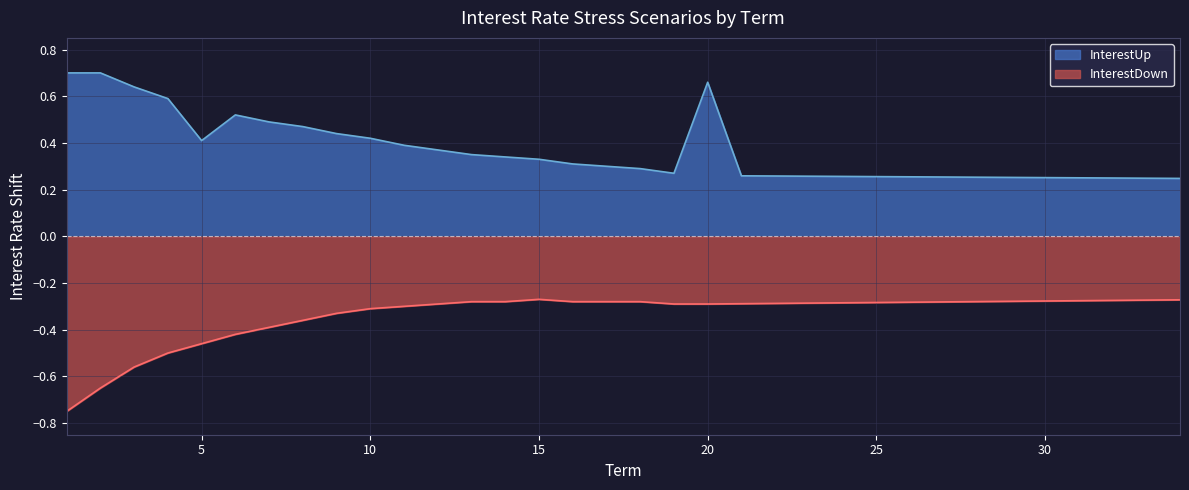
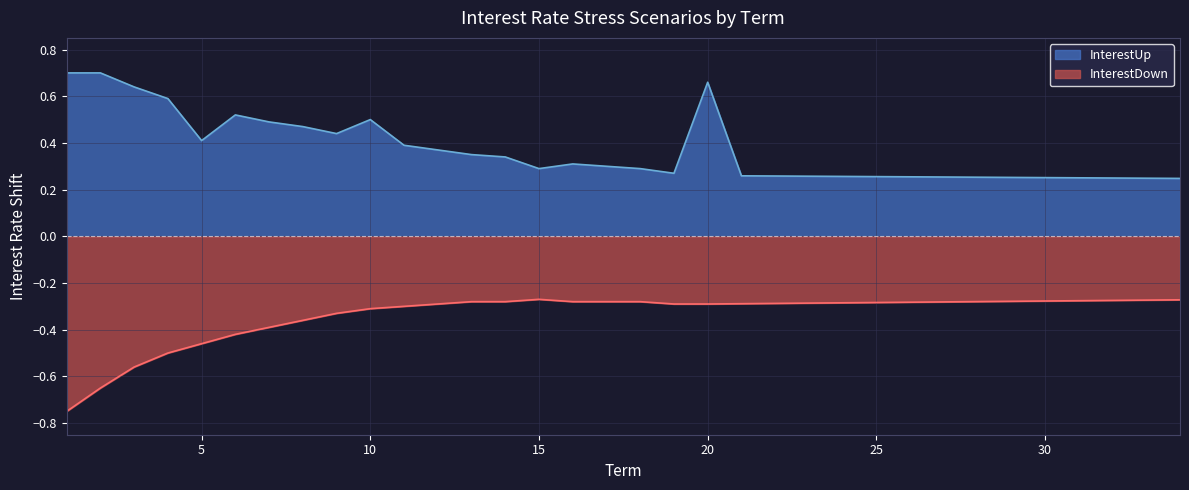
InterestUp, 10: 0.42 -> 0.50
InterestUp, 15: 0.33 -> 0.29
